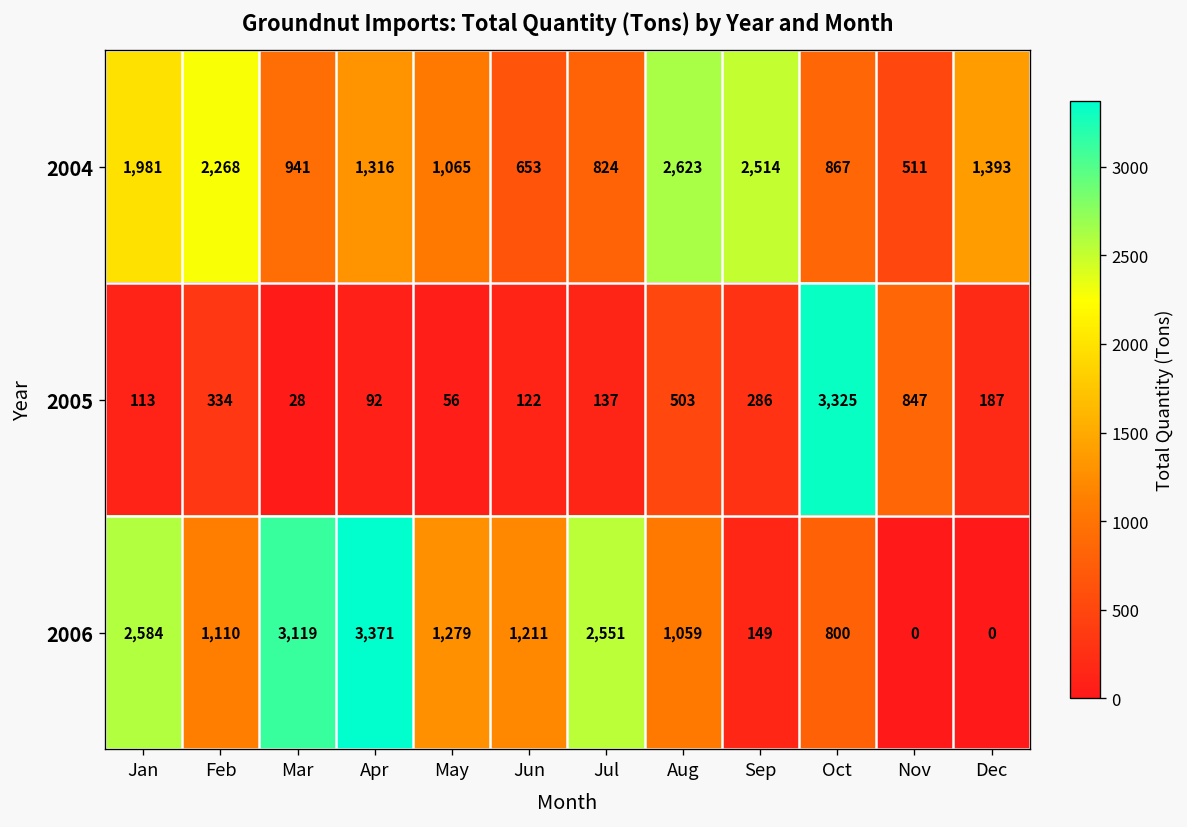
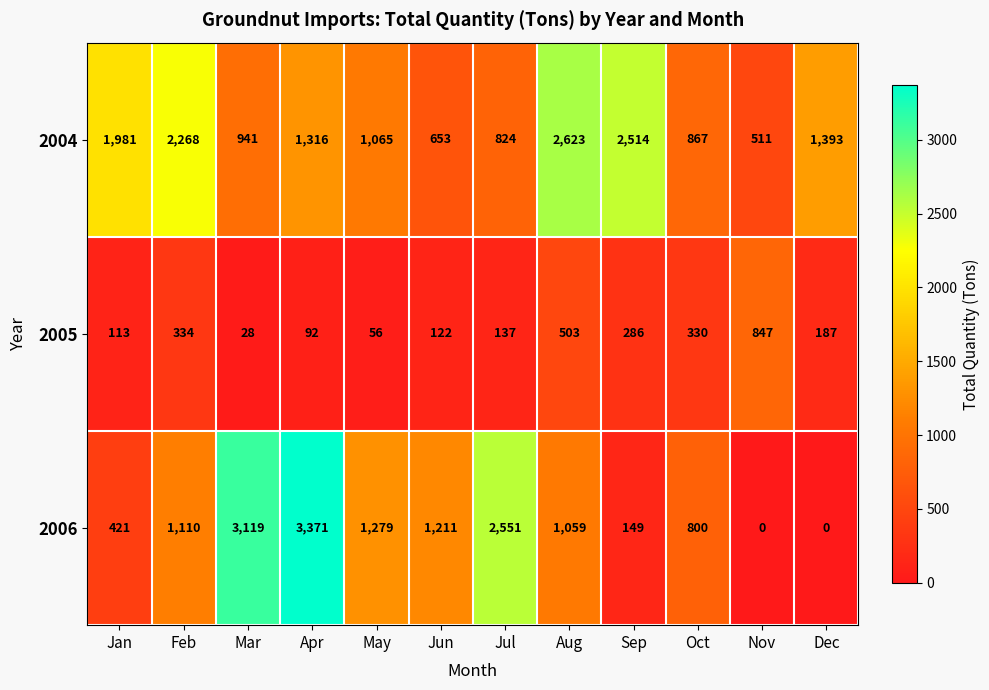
2005, Oct: 3,325 -> 330
2006, Jan: 2,584 -> 421
